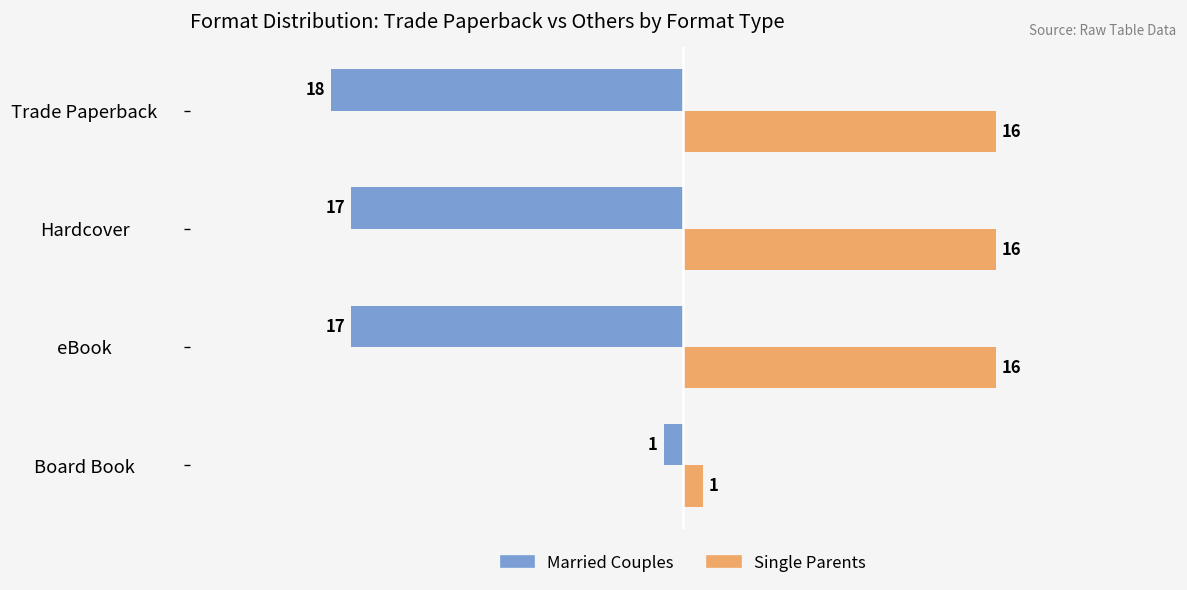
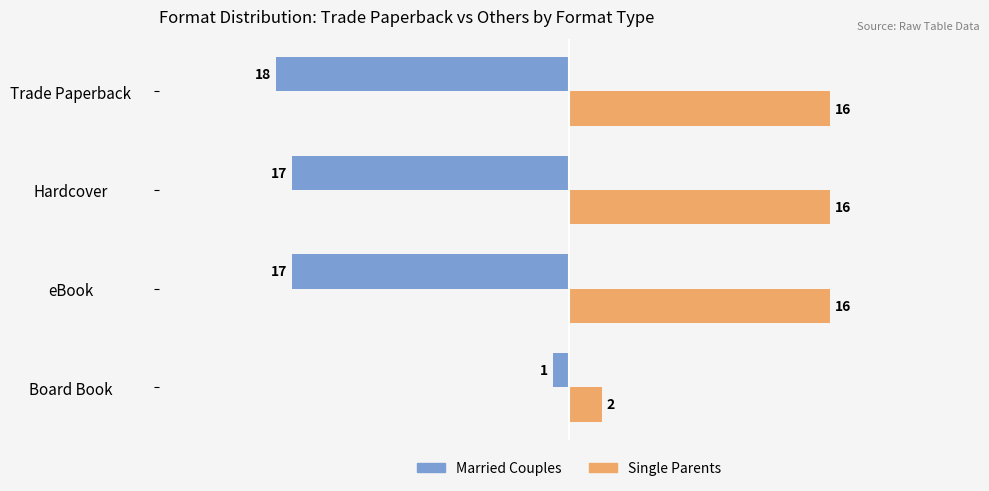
Single Parents, Board Book: 1 -> 2
